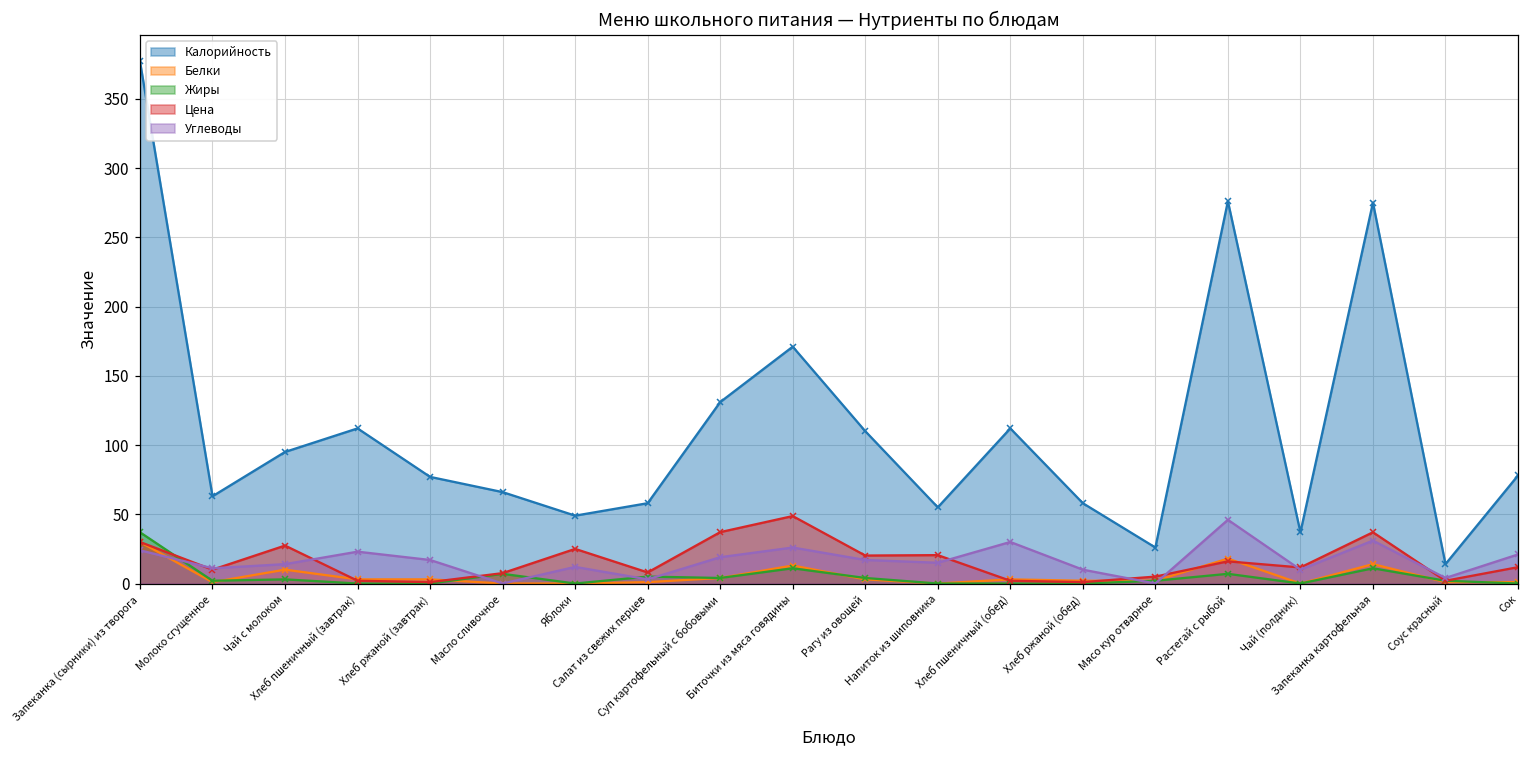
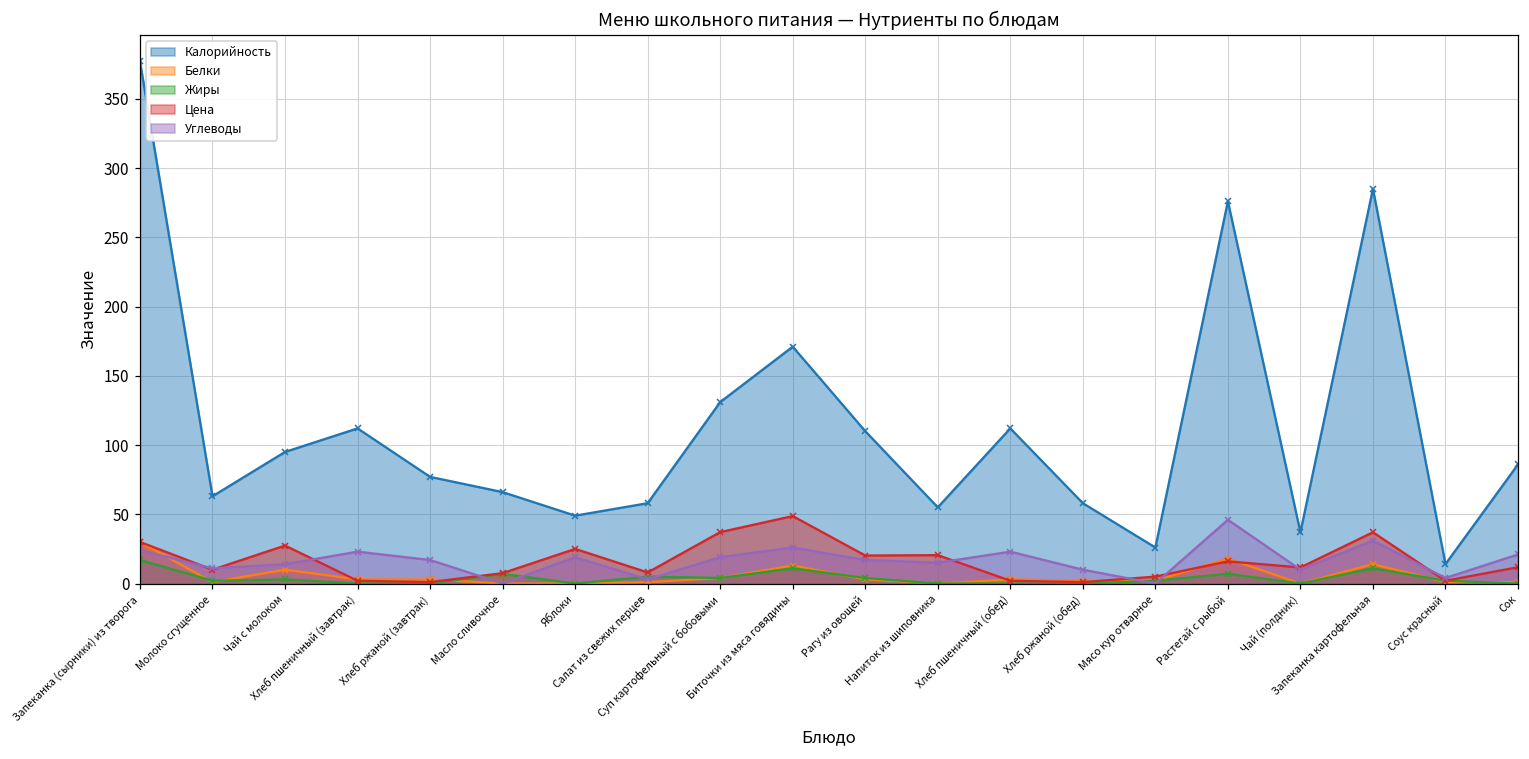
Жиры, Запеканка (сырники) из творога: 37 -> 17
Углеводы, Яблоки: 12 -> 19
Углеводы, Хлеб пшеничный (обед): 30 -> 23
Калорийность, Запеканка картофельная: 275 -> 285
Калорийность, Сок: 78 -> 86
